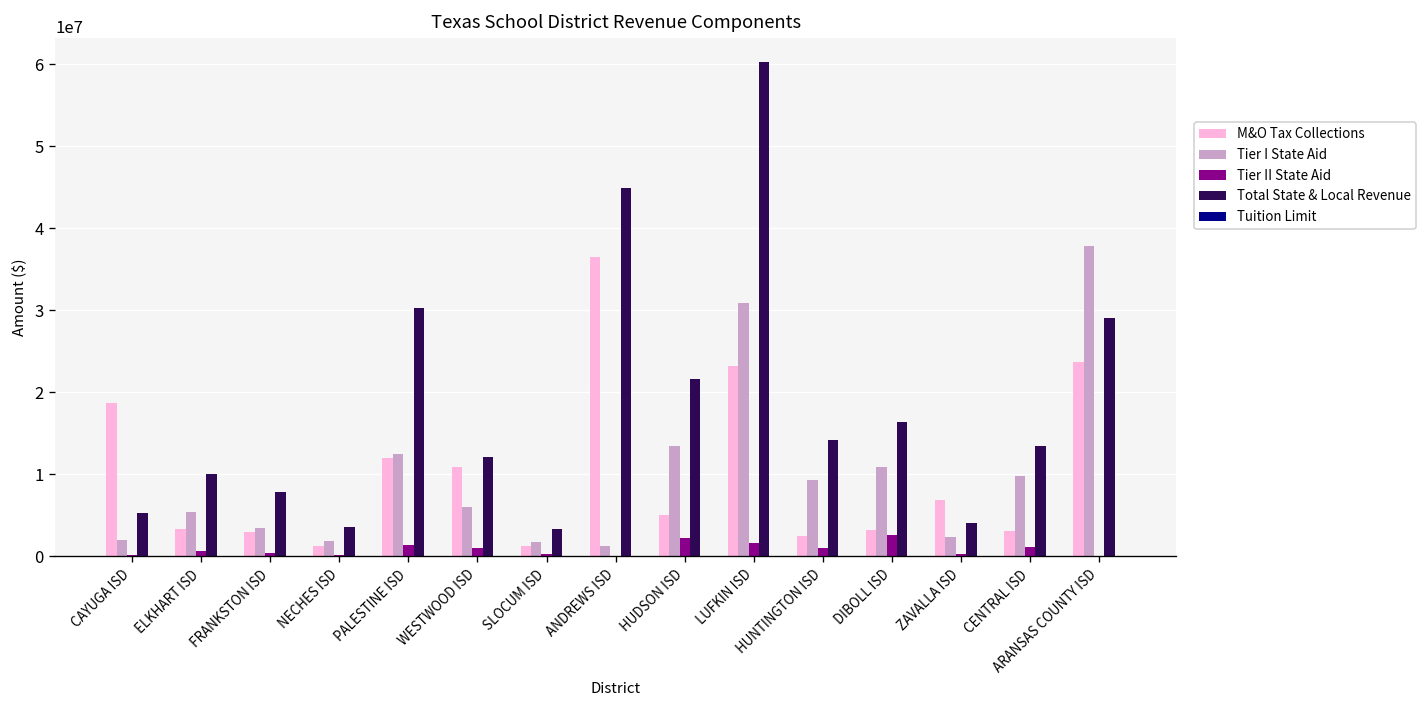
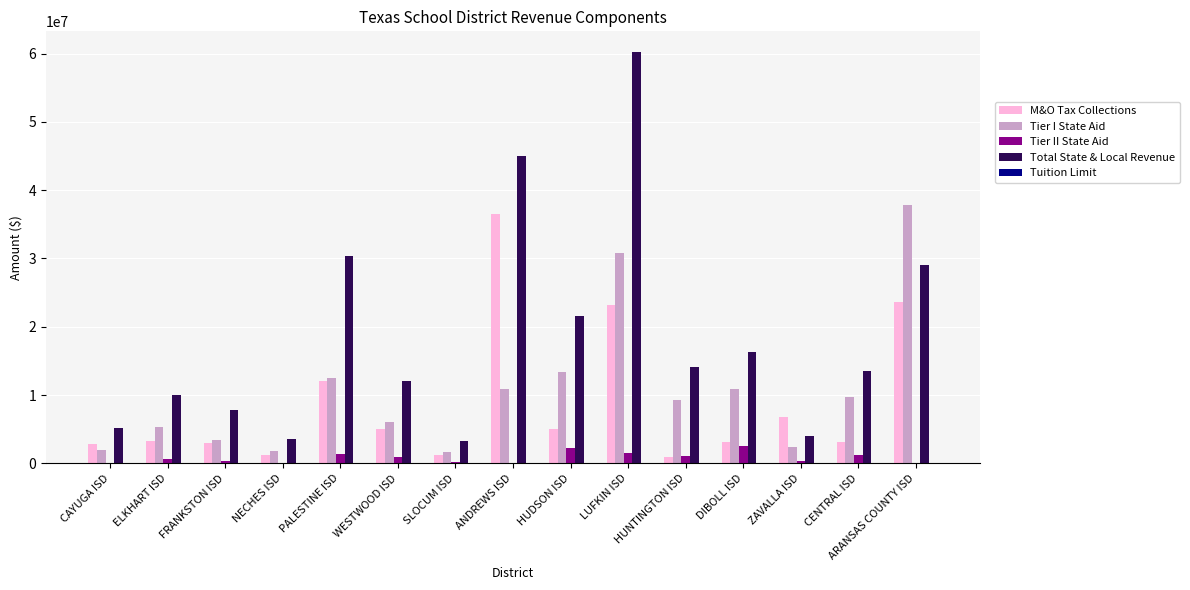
M&O Tax Collections, CAYUGA ISD: 19000000 -> 3000000
M&O Tax Collections, WESTWOOD ISD: 11000000 -> 5000000
Tier I State Aid, ANDREWS ISD: 1000000 -> 11000000
M&O Tax Collections, HUNTINGTON ISD: 2000000 -> 1000000
